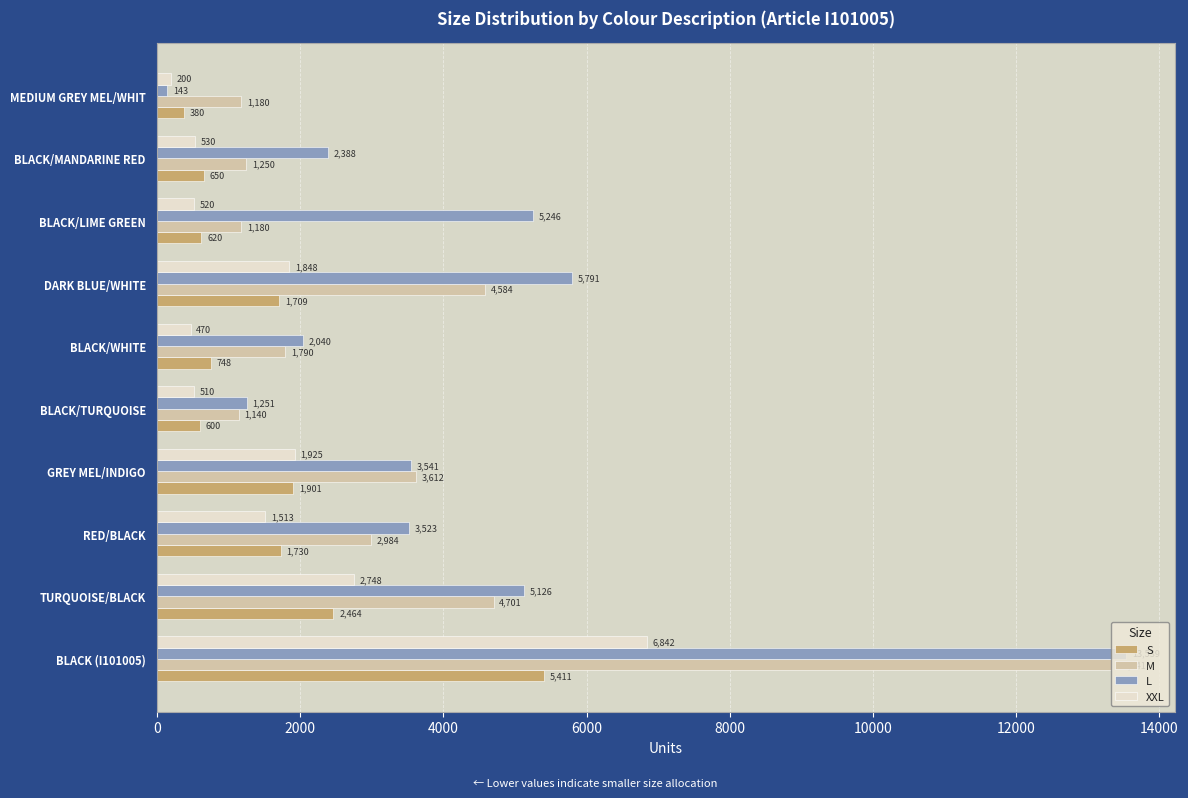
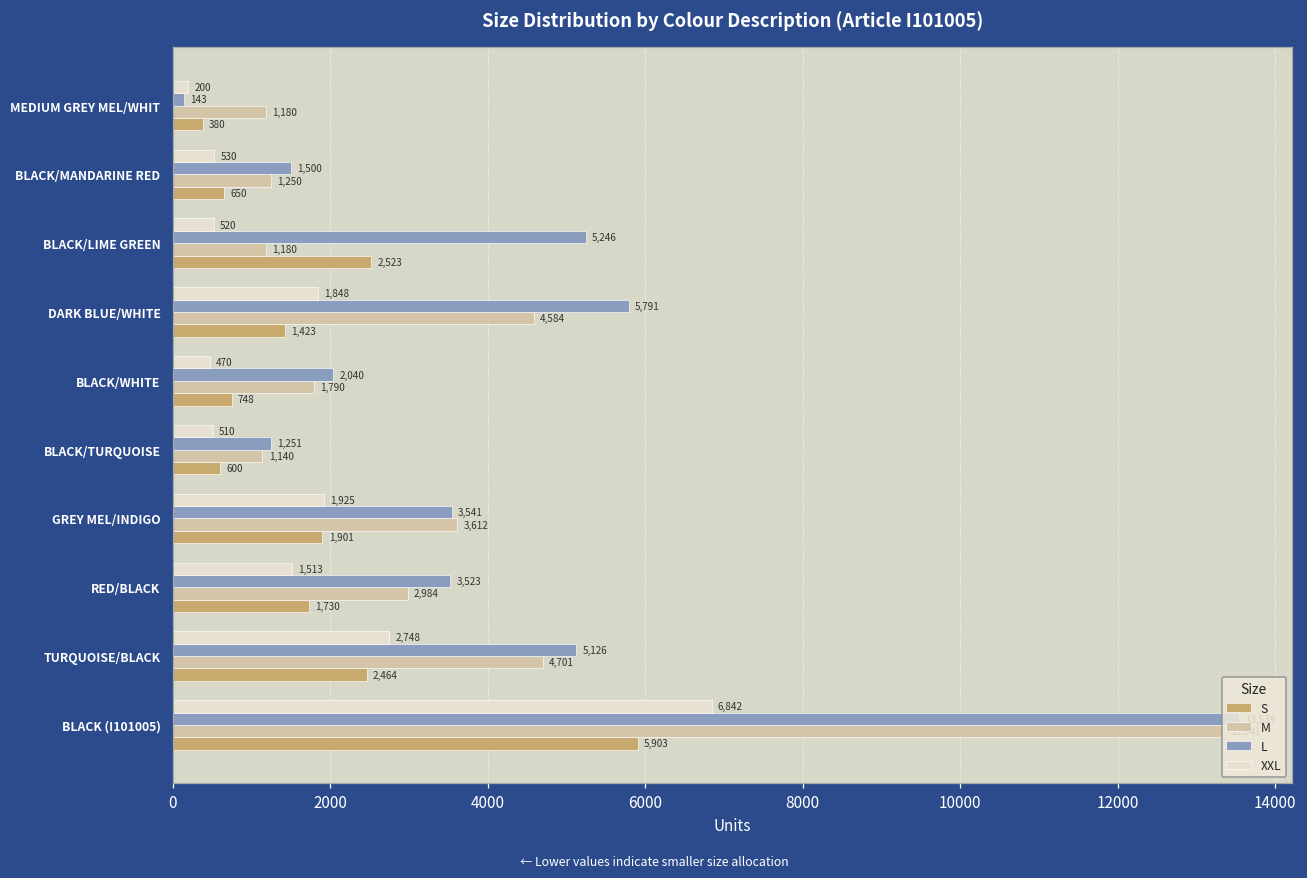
L, BLACK/MANDARINE RED: 2,388 -> 1,500
S, BLACK/LIME GREEN: 620 -> 2,523
S, DARK BLUE/WHITE: 1,709 -> 1,423
S, BLACK (I101005): 5,411 -> 5,903
